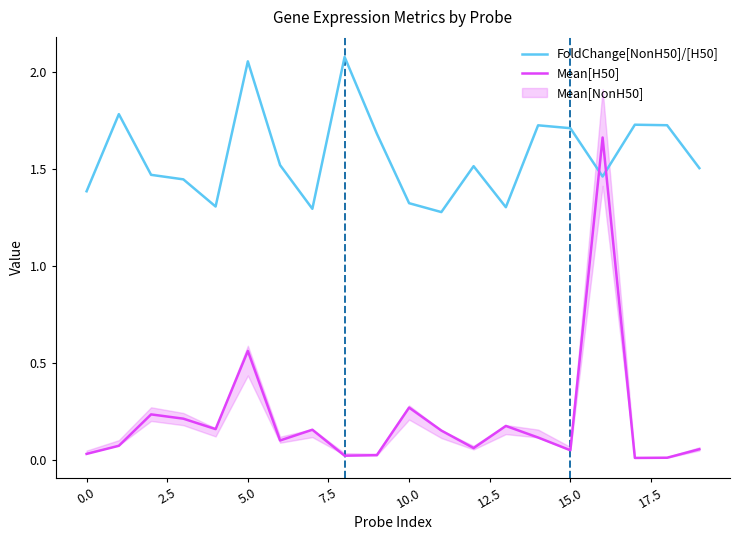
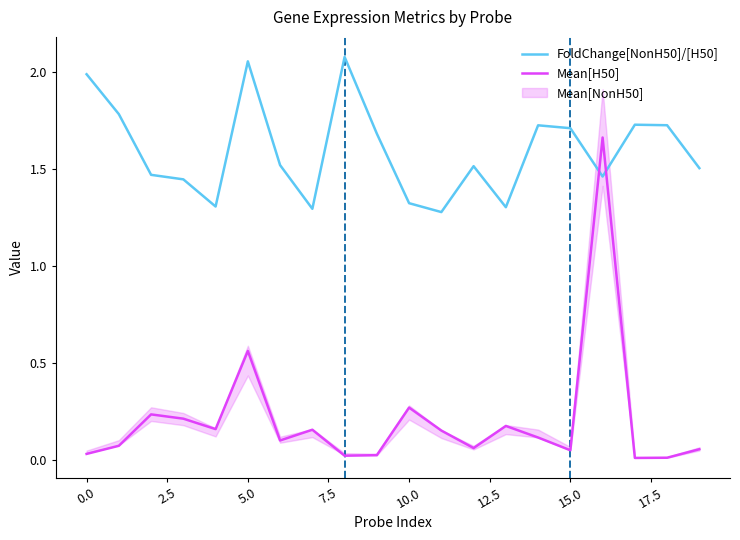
FoldChange[NonH50]/[H50], 0.0: 1.39 -> 1.99
